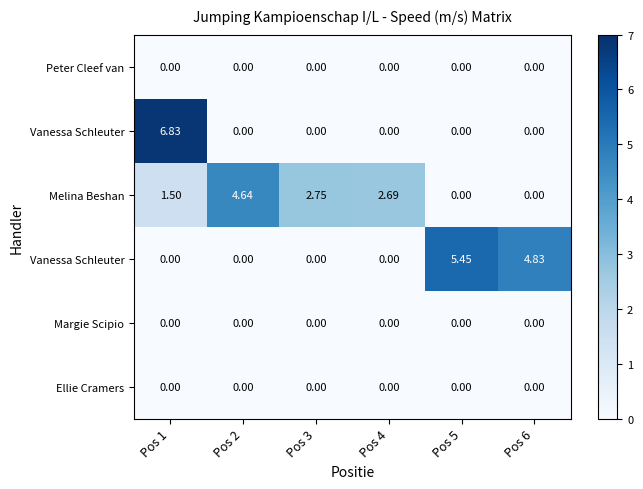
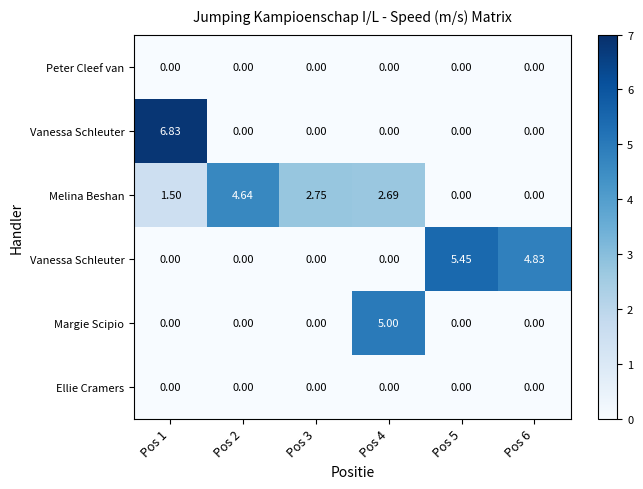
Margie Scipio, Pos 4: 0.00 -> 5.00
